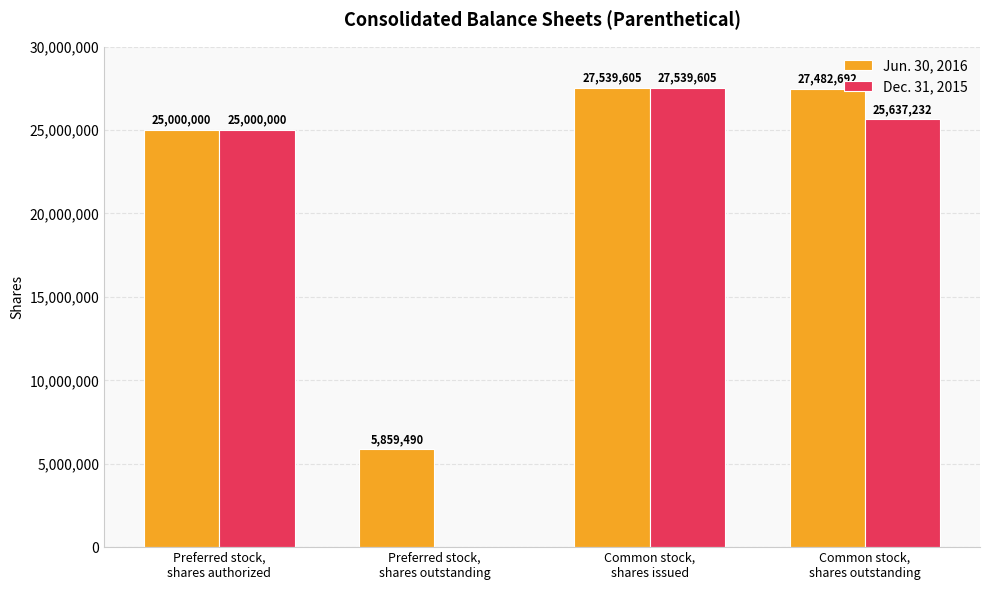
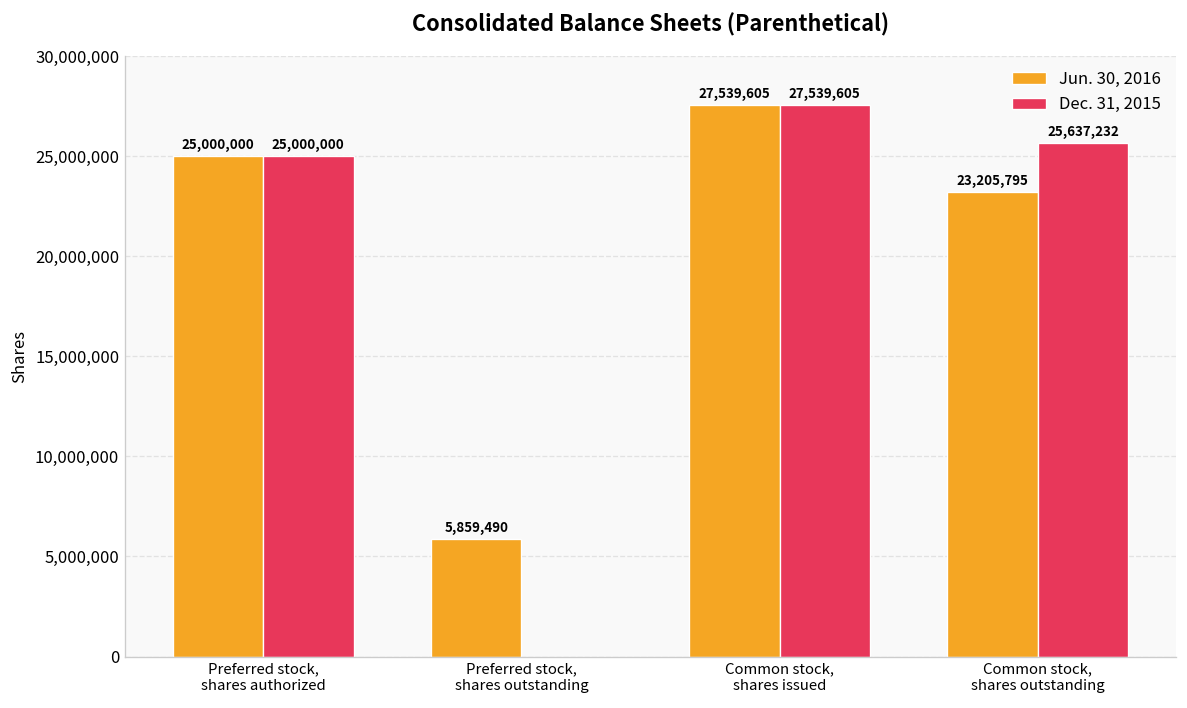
Jun. 30, 2016, Common stock, shares outstanding: 27,482,692 -> 23,205,795
